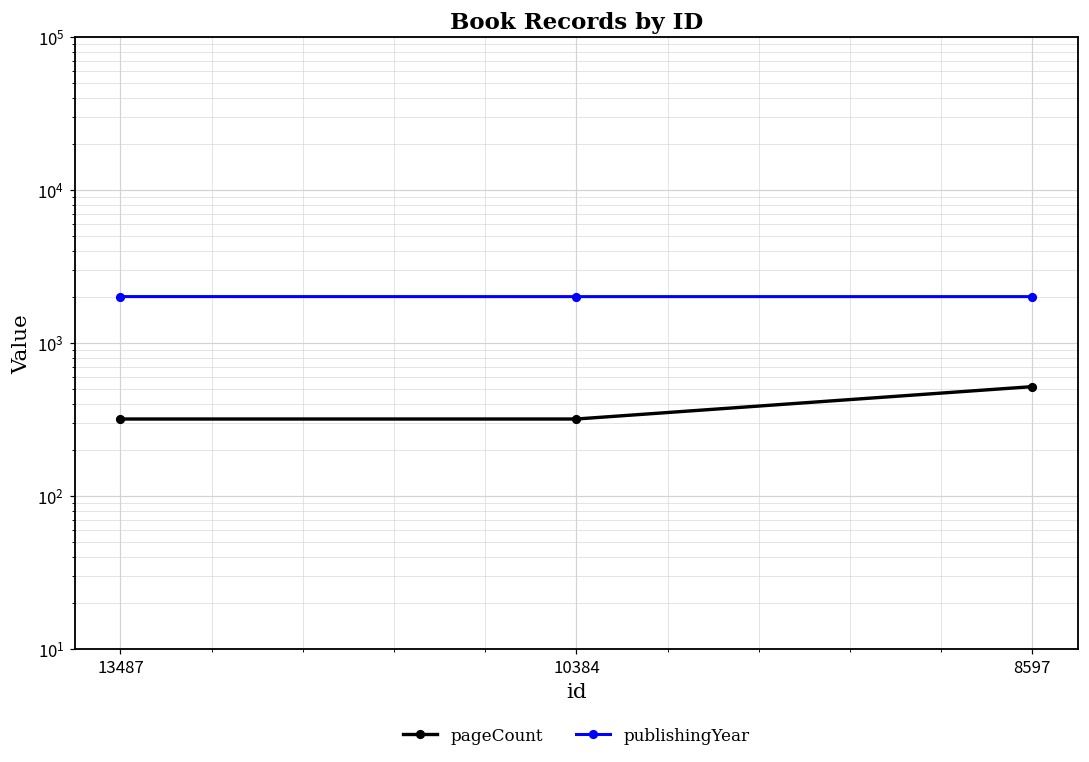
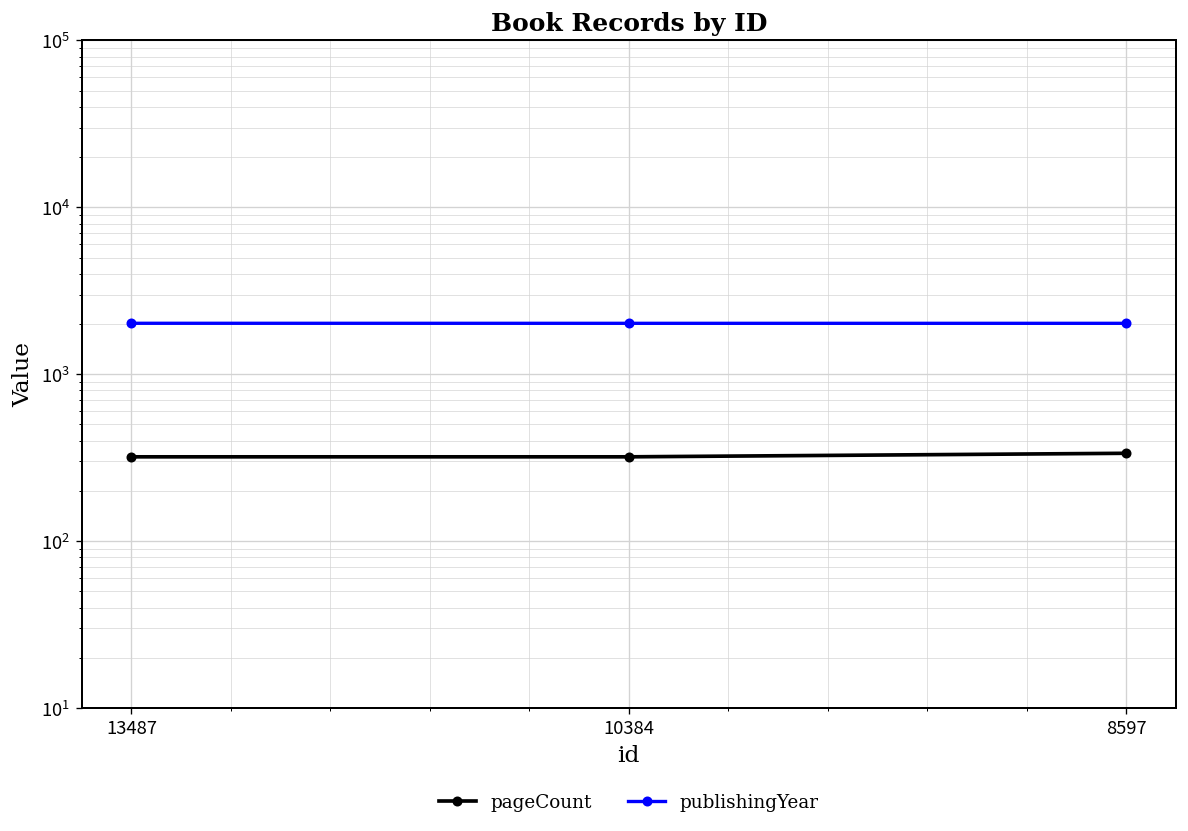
pageCount, 8597: 520 -> 340
